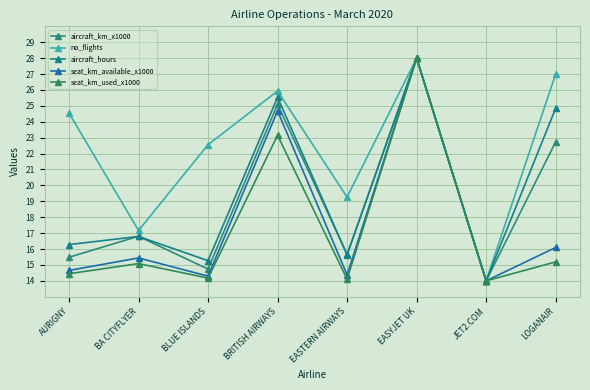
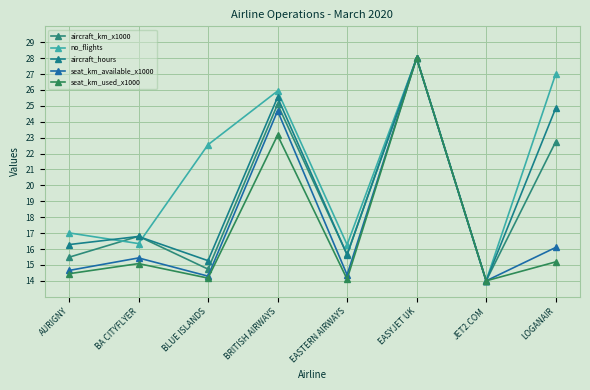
no_flights, AURIGNY: 24.6 -> 17.0
no_flights, BA CITYFLYER: 17.2 -> 16.3
no_flights, EASTERN AIRWAYS: 19.3 -> 16.3
